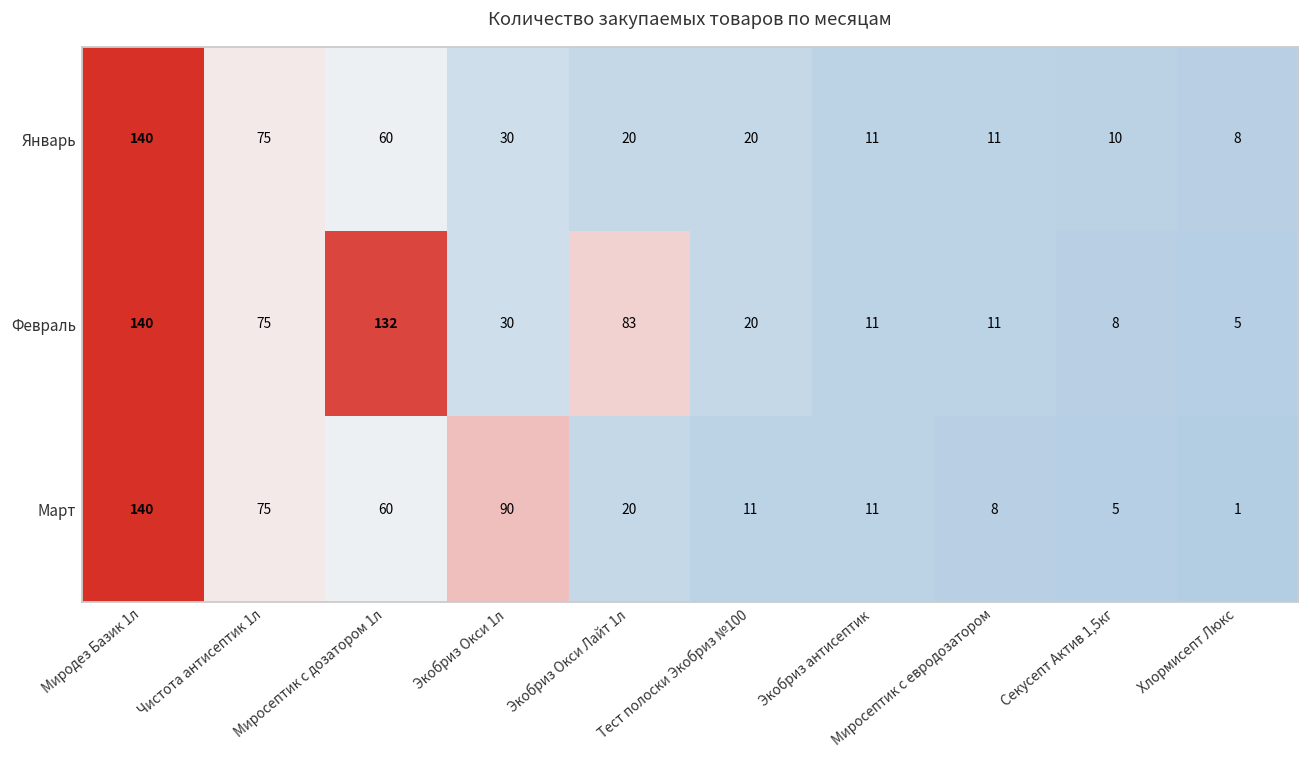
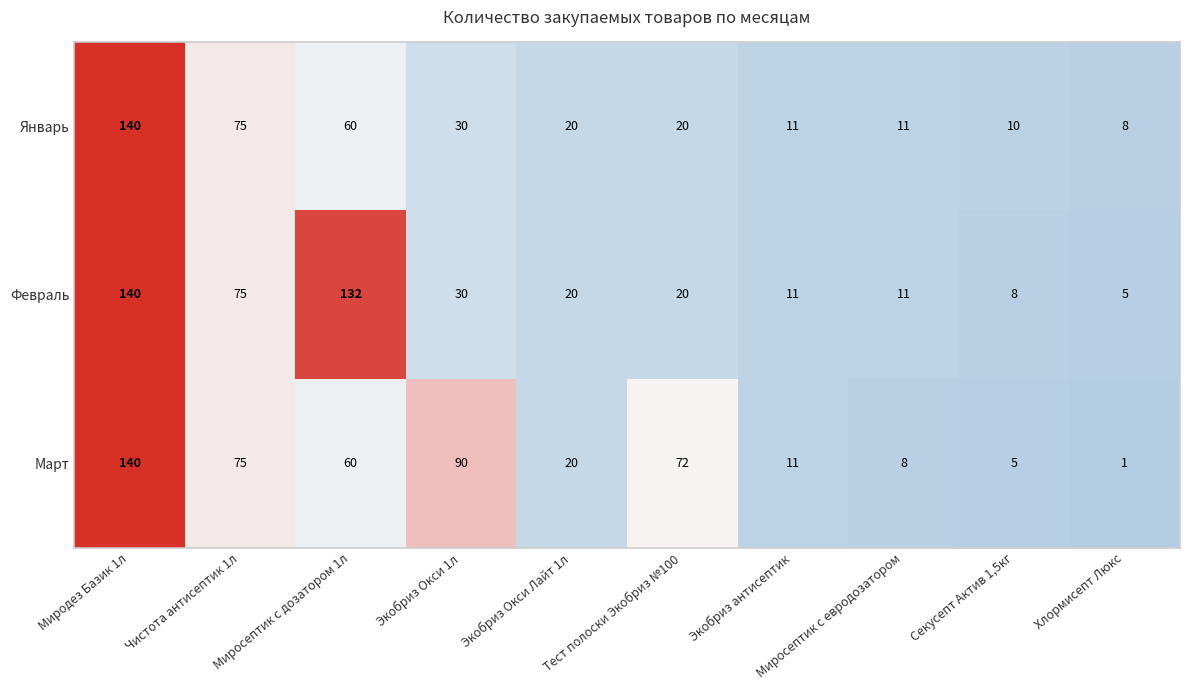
Февраль, Экобриз Окси Лайт 1л: 83 -> 20
Март, Тест полоски Экобриз №100: 11 -> 72
